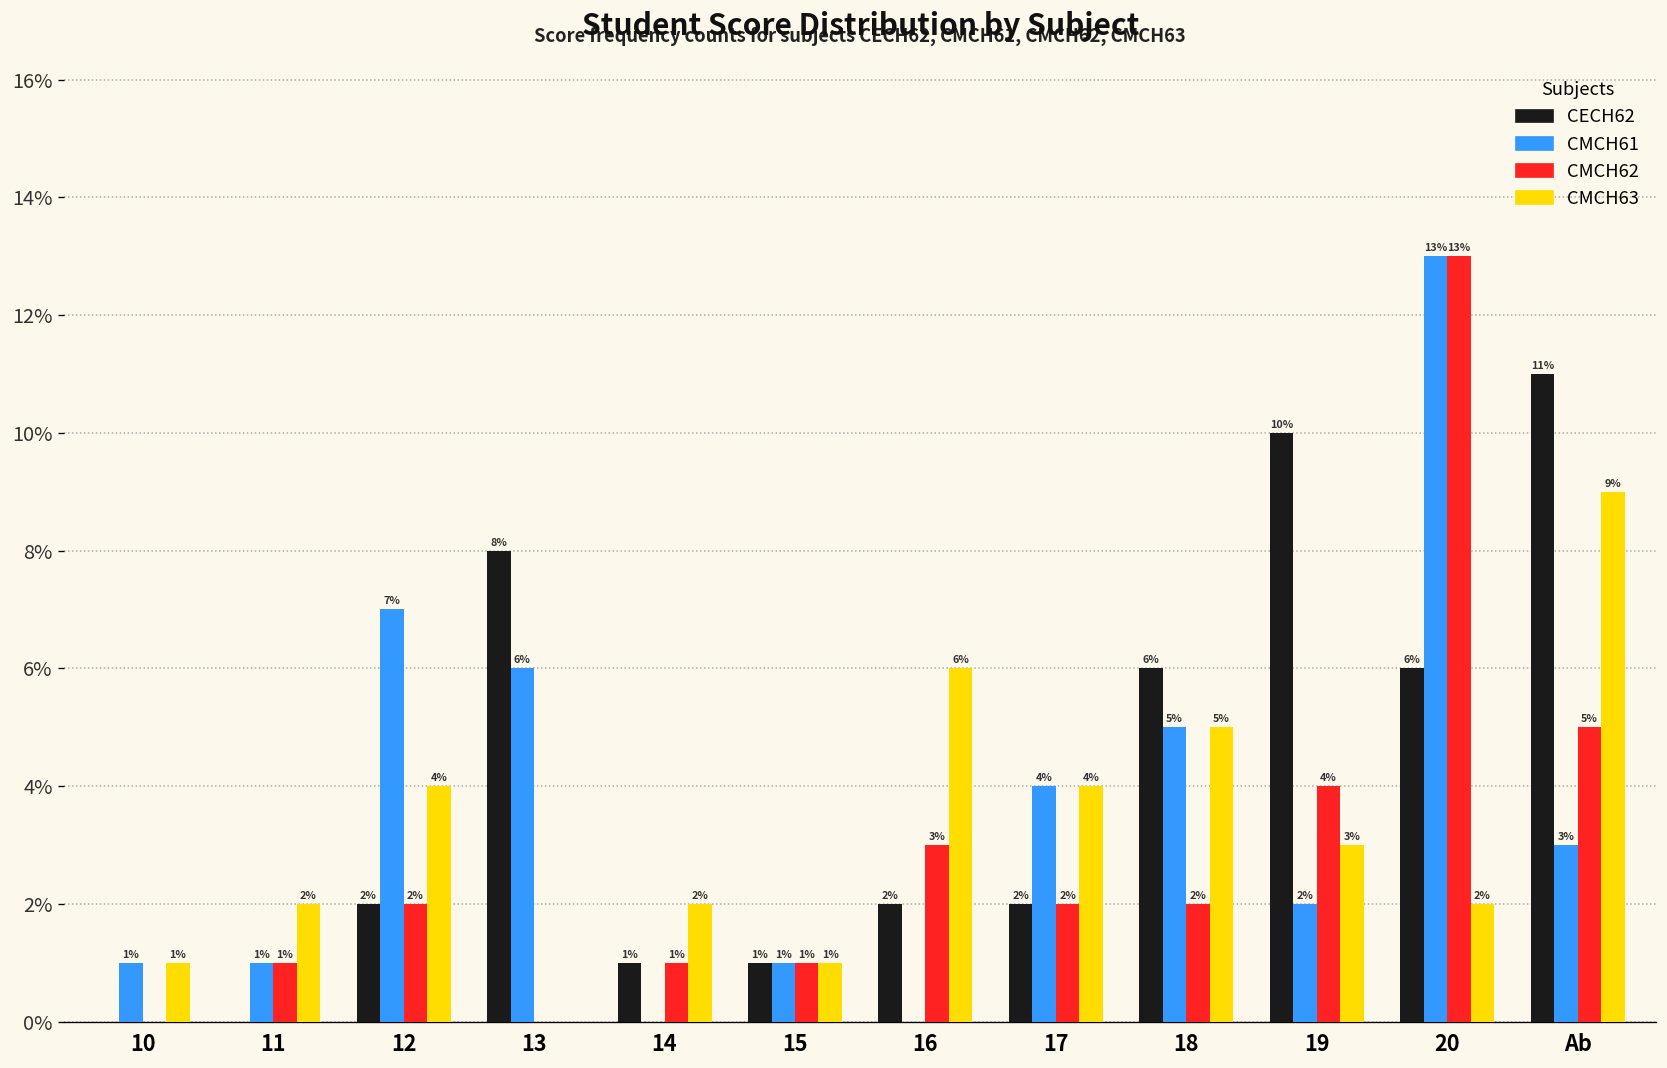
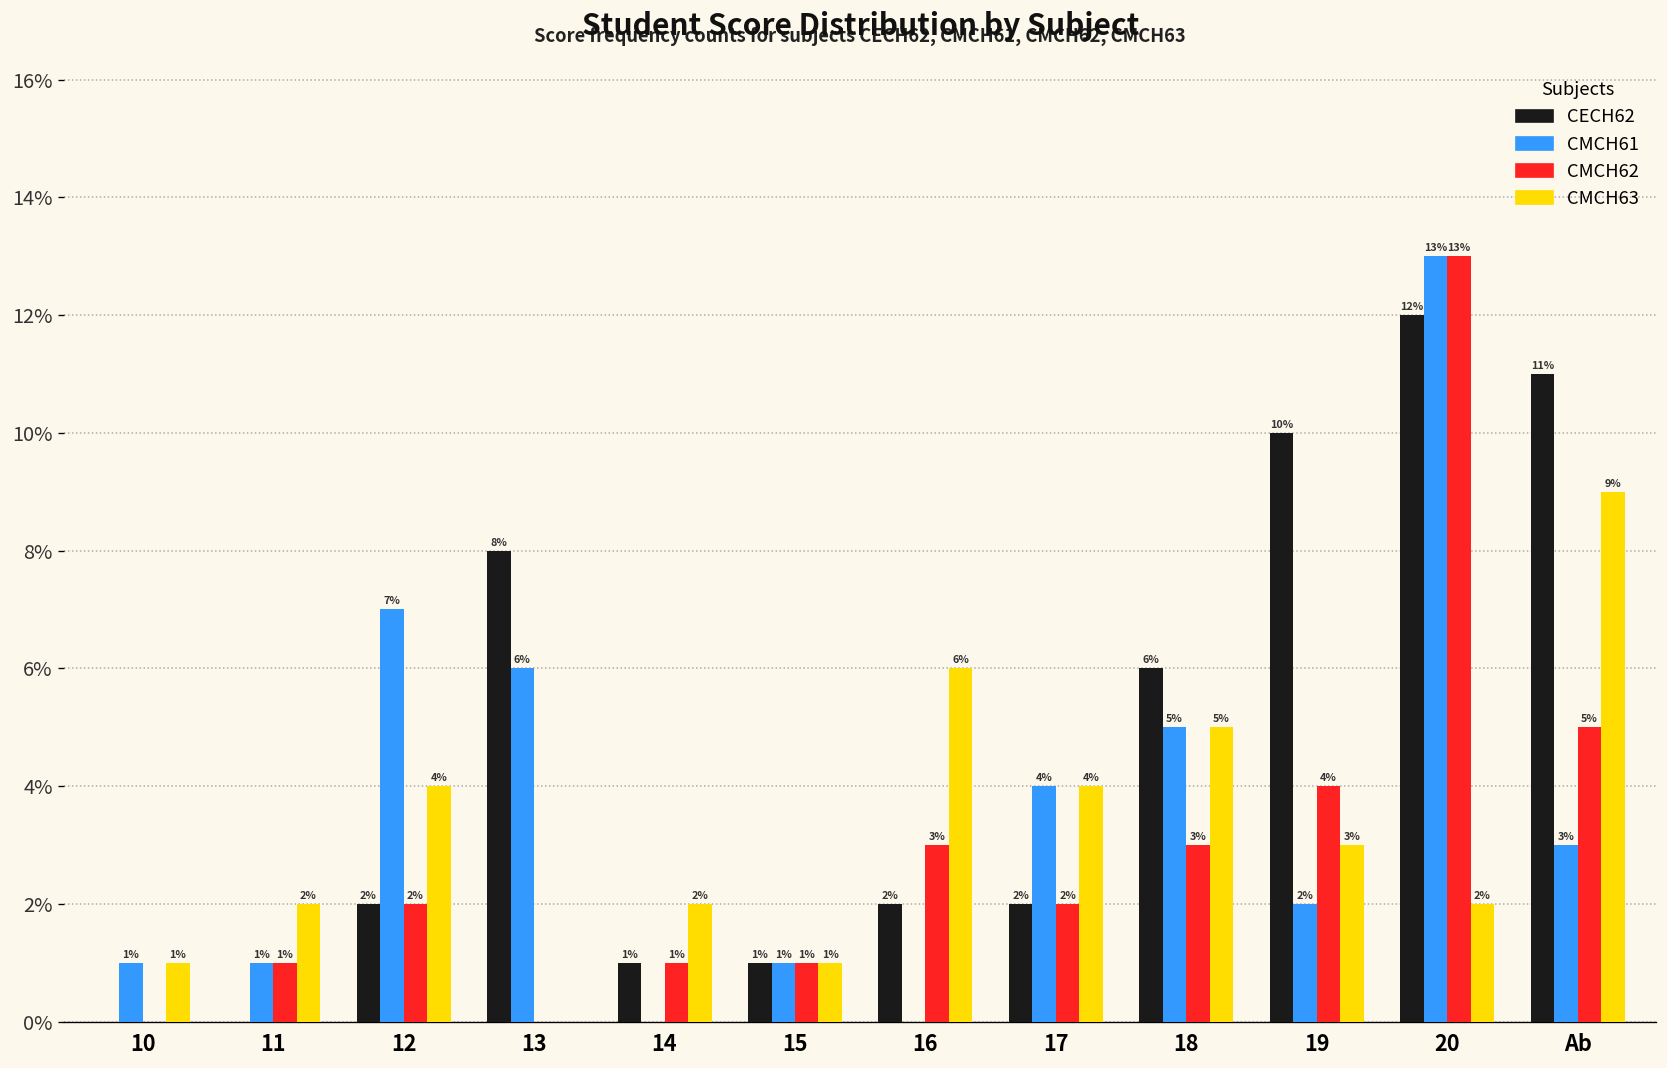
CMCH62, 18: 2% -> 3%
CECH62, 20: 6% -> 12%
